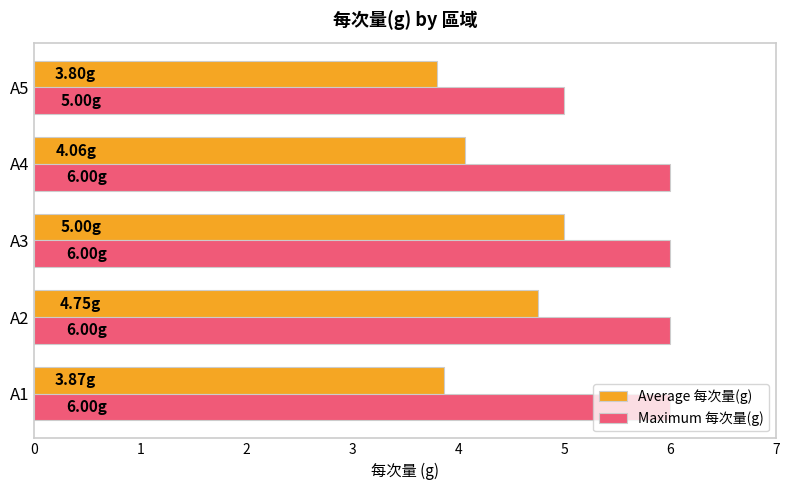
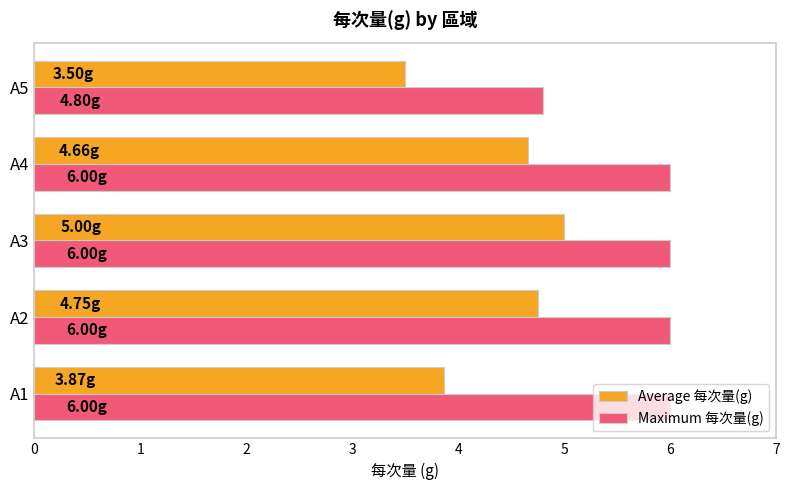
Average 每次量(g), A5: 3.80g -> 3.50g
Maximum 每次量(g), A5: 5.00g -> 4.80g
Average 每次量(g), A4: 4.06g -> 4.66g
